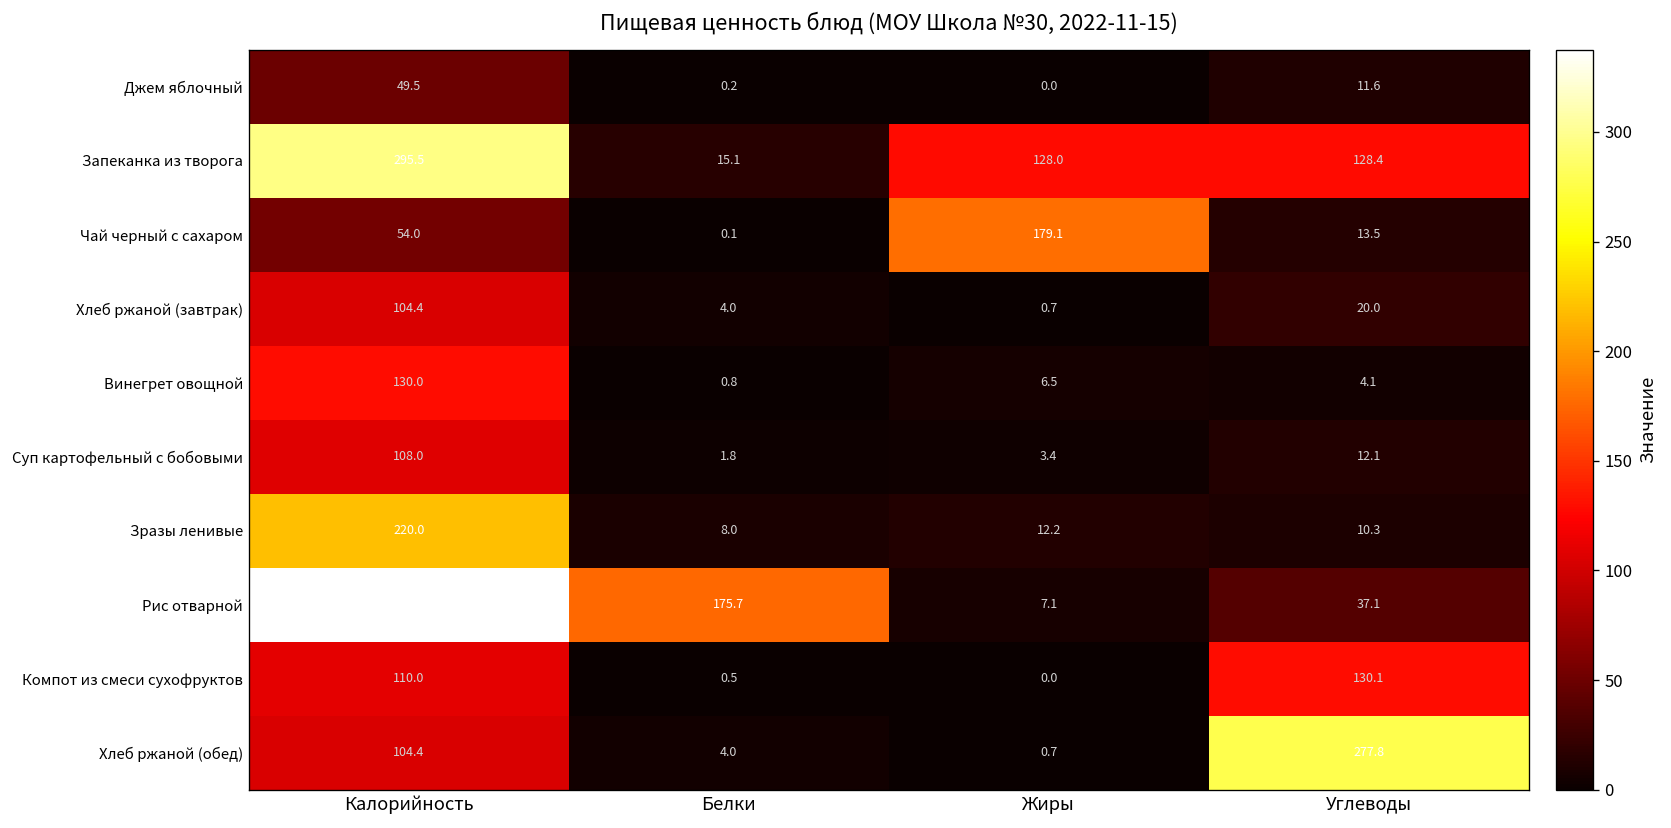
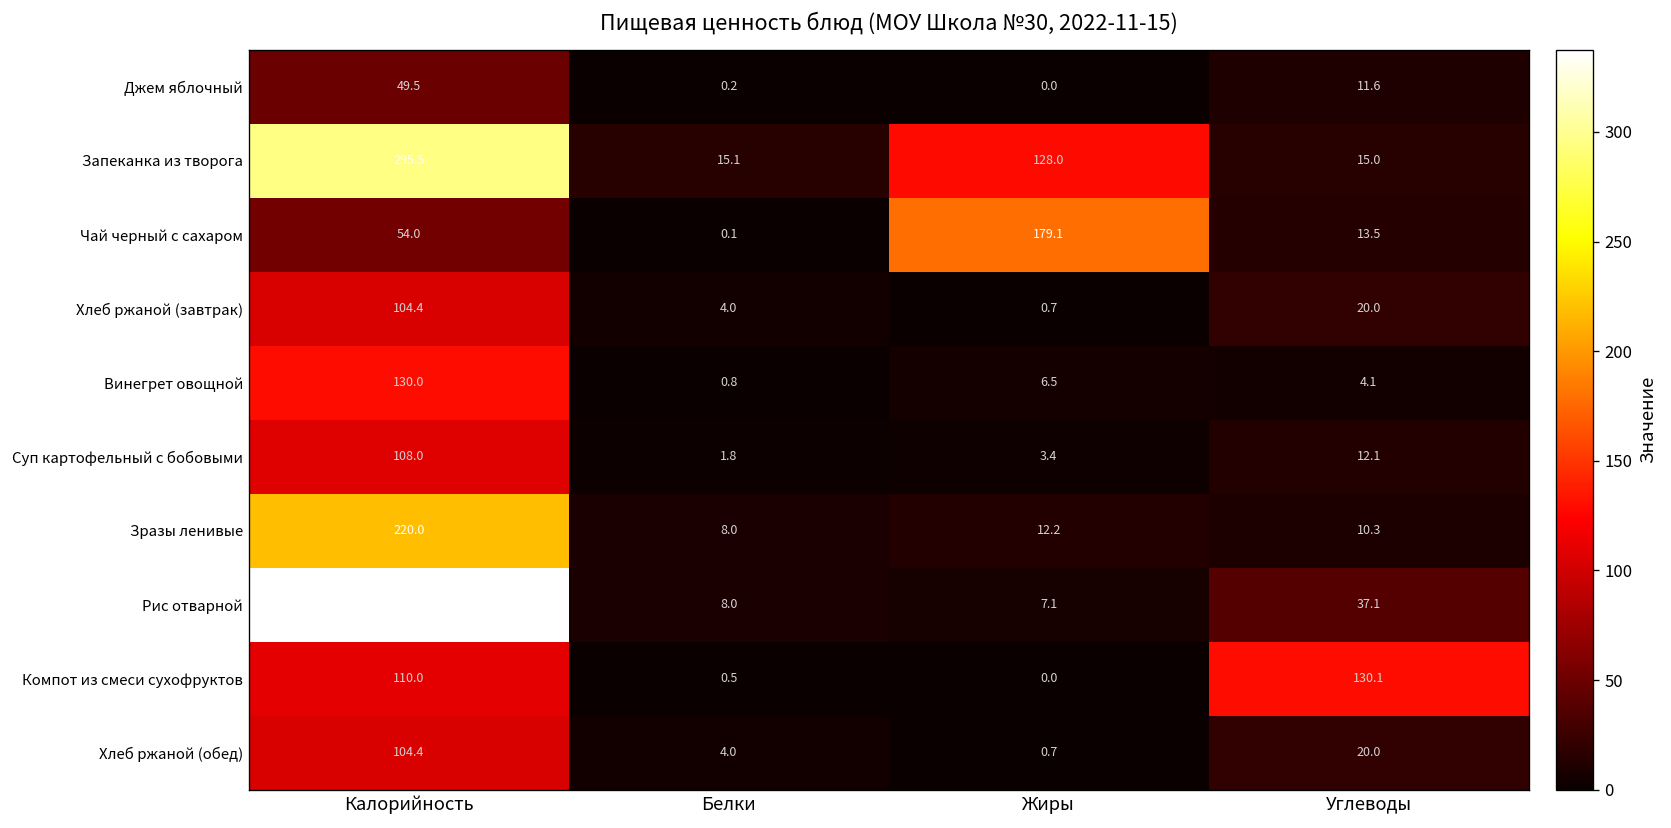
Запеканка из творога, Углеводы: 128.4 -> 15.0
Рис отварной, Белки: 175.7 -> 8.0
Хлеб ржаной (обед), Углеводы: 277.8 -> 20.0
